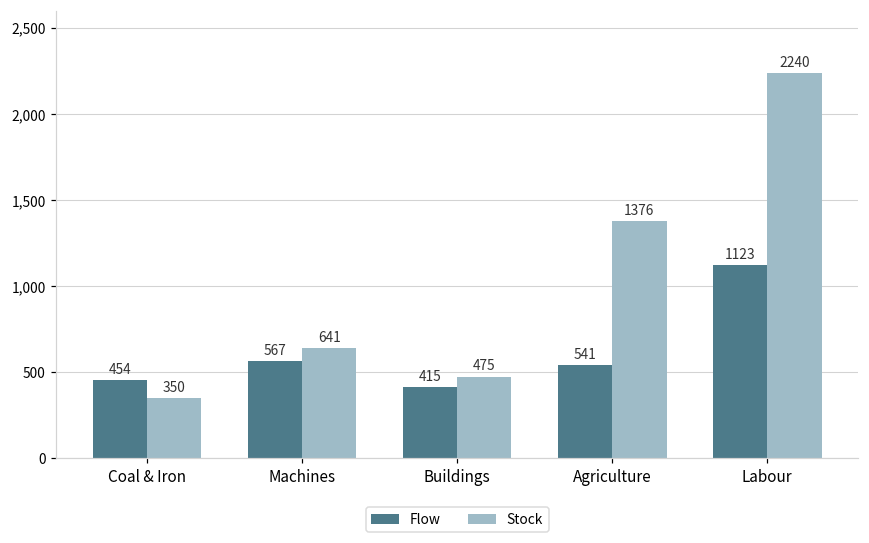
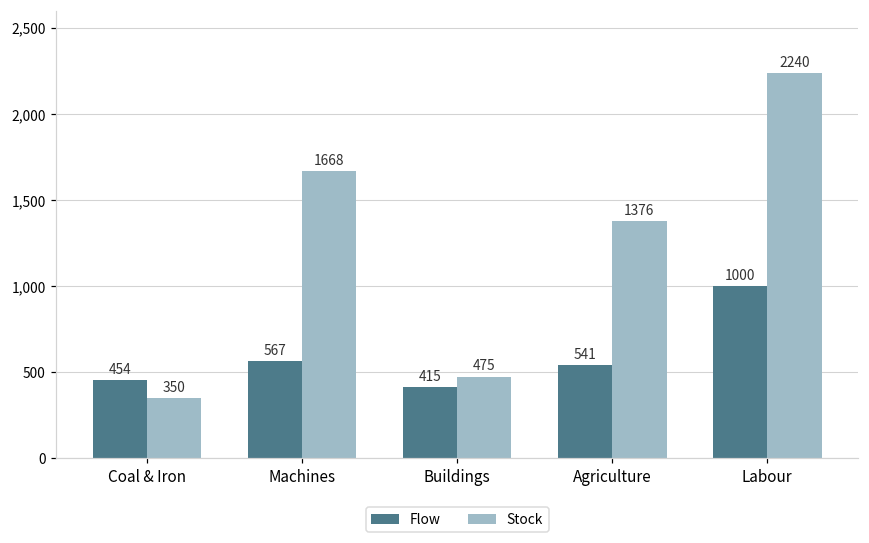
Stock, Machines: 641 -> 1668
Flow, Labour: 1123 -> 1000
